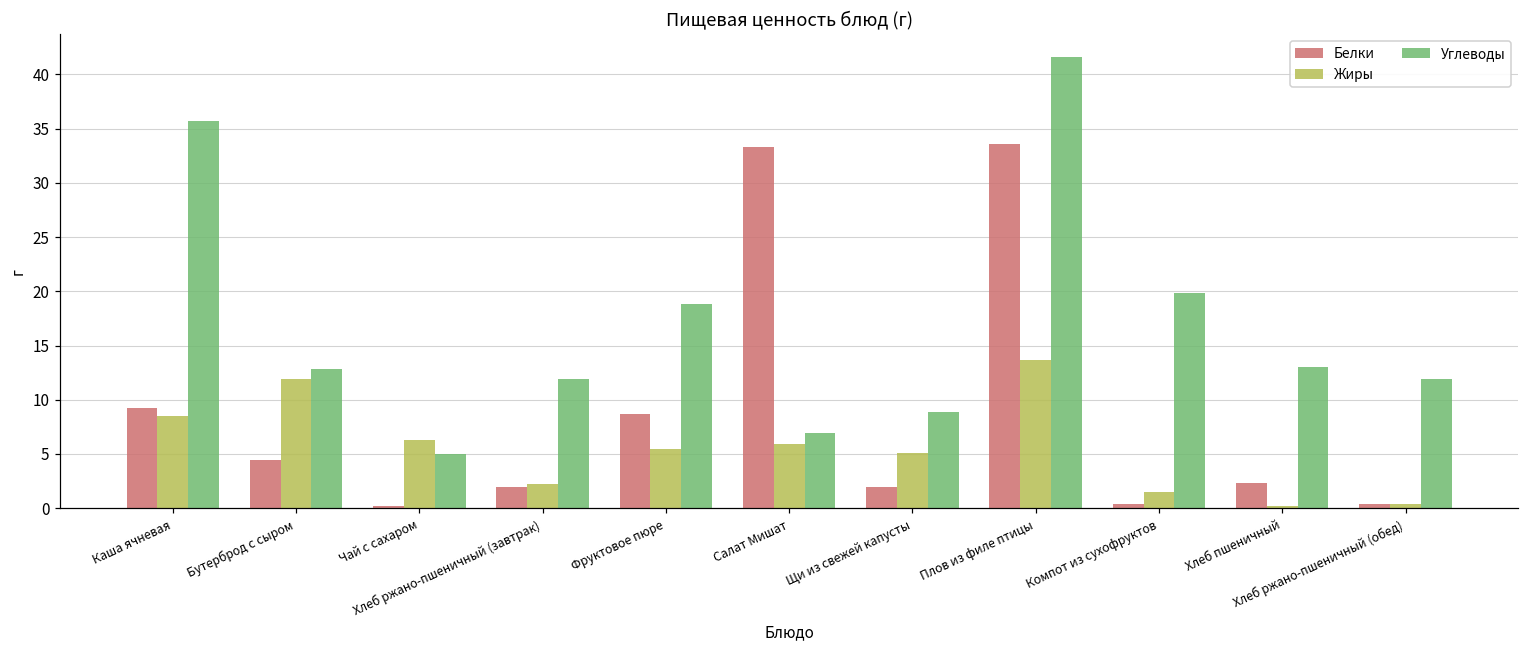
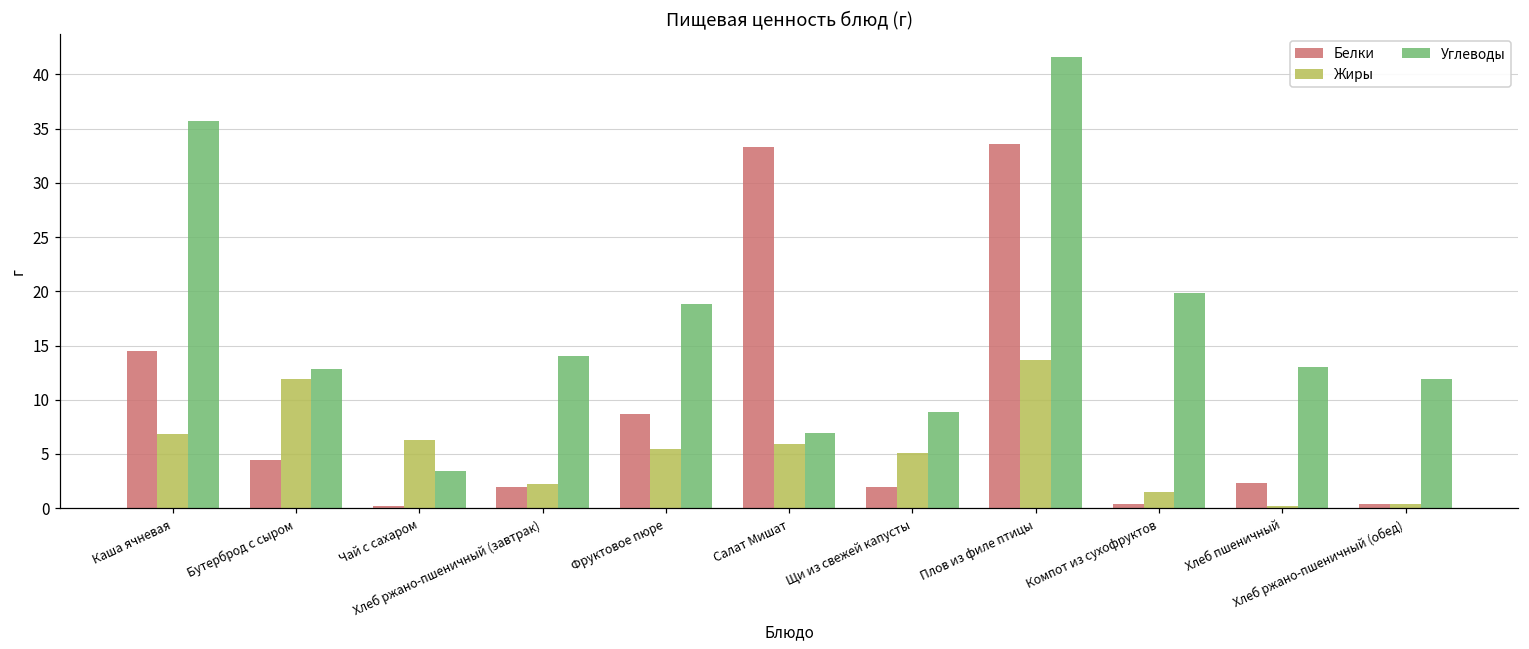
Белки, Каша ячневая: 9 -> 15
Жиры, Каша ячневая: 9 -> 7
Углеводы, Чай с сахаром: 5 -> 3
Углеводы, Хлеб ржано-пшеничный (завтрак): 12 -> 14
